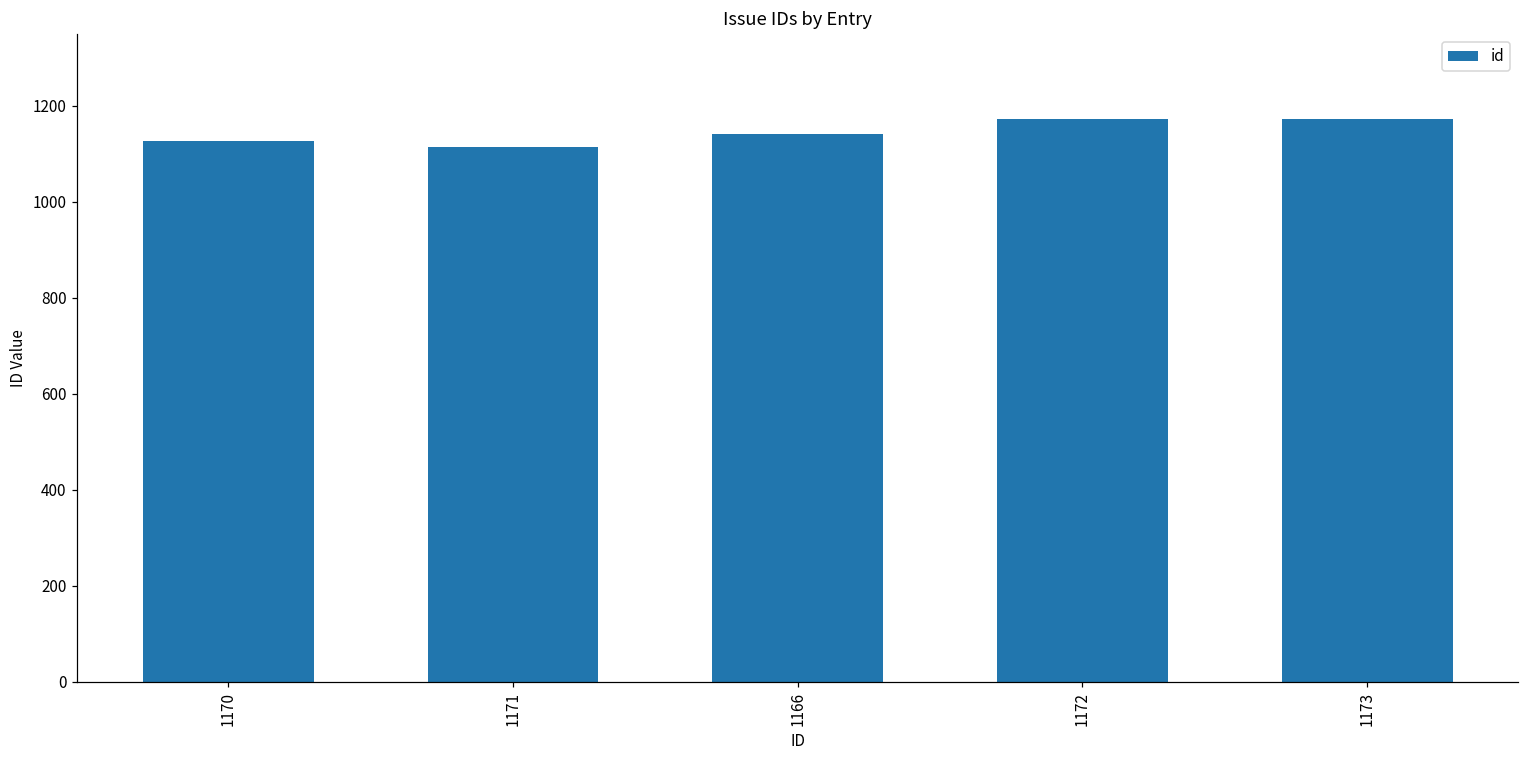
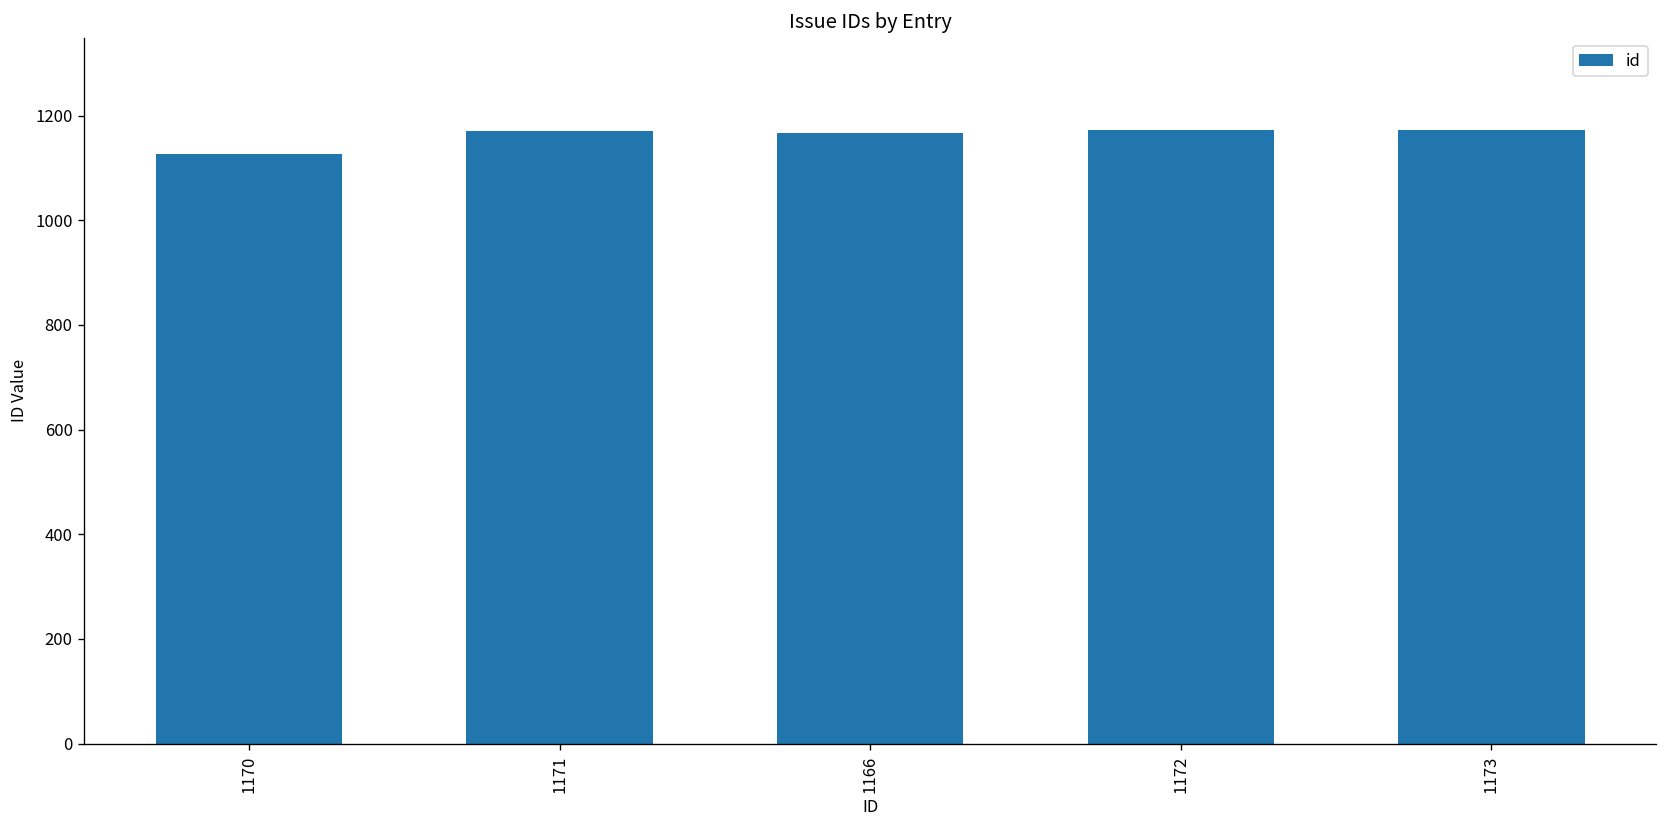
1171: 1120 -> 1170
1166: 1140 -> 1170
